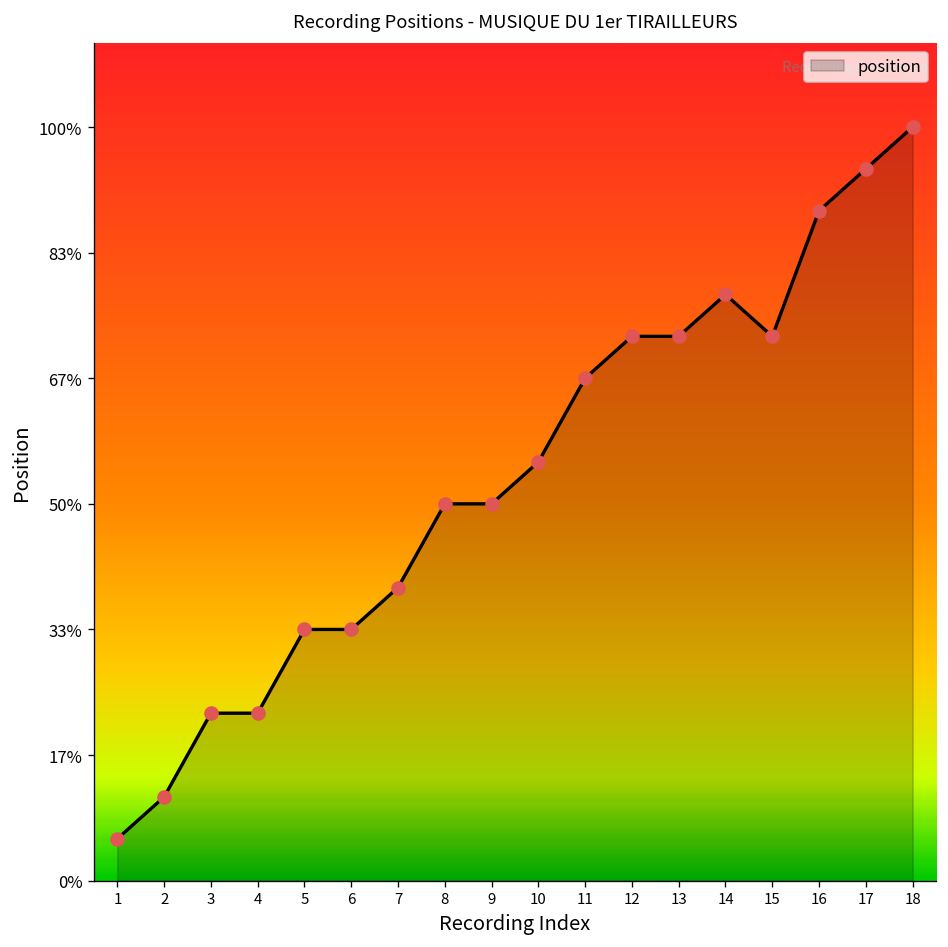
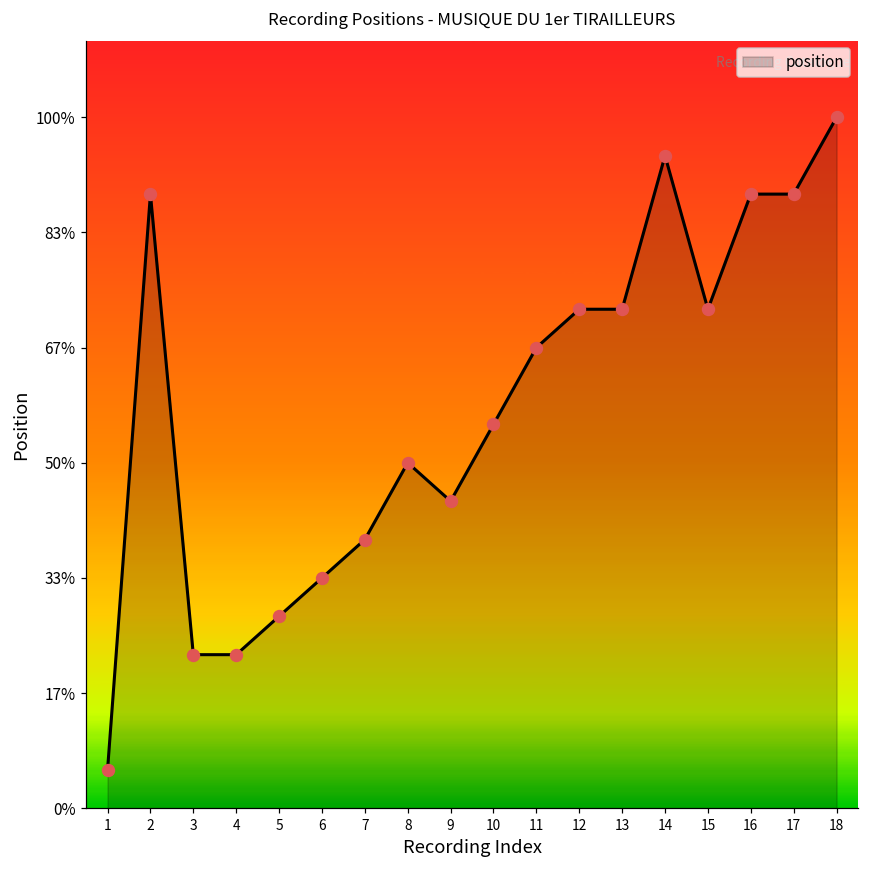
2: 11% -> 89%
5: 33% -> 28%
9: 50% -> 44%
14: 78% -> 94%
17: 94% -> 89%
